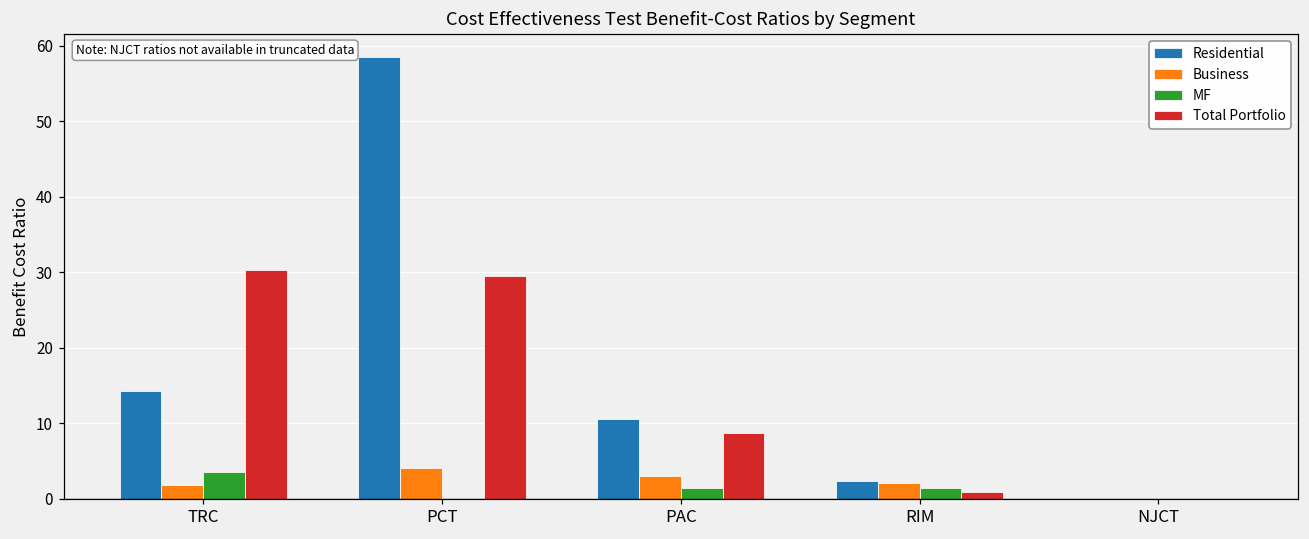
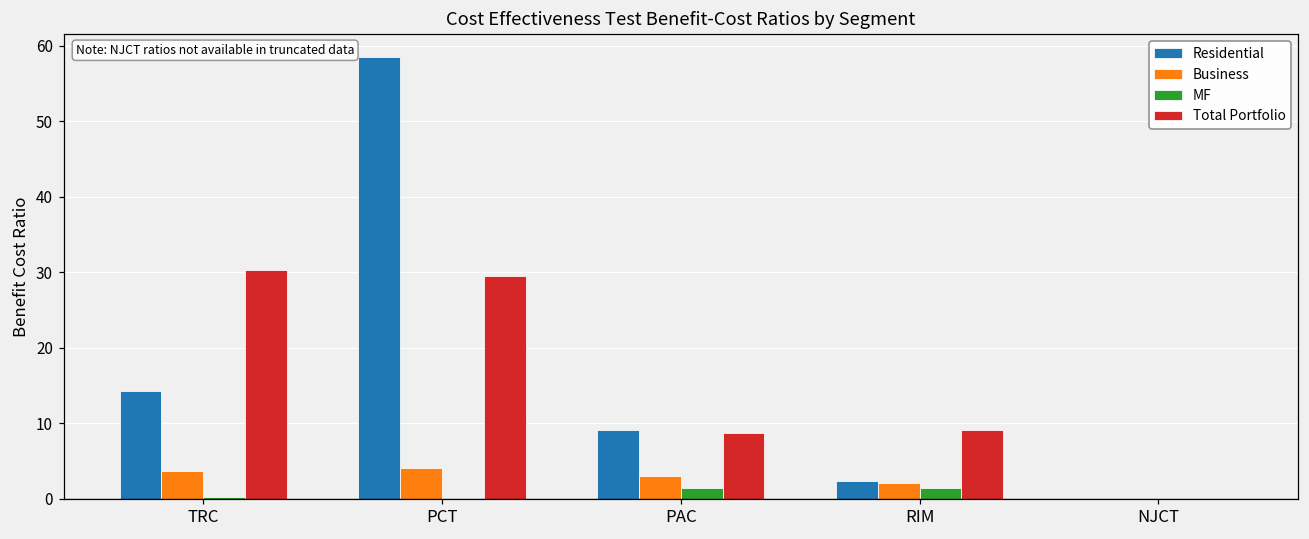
Business, TRC: 2 -> 4
MF, TRC: 3 -> 0
Residential, PAC: 10 -> 9
Total Portfolio, RIM: 1 -> 9
